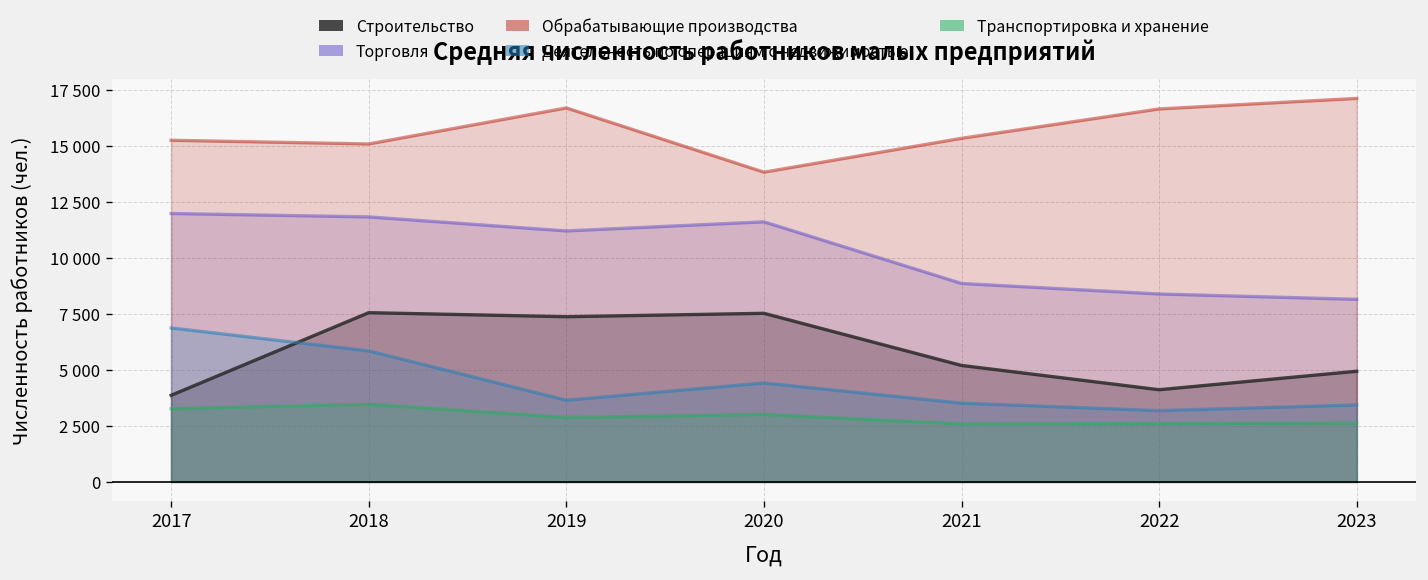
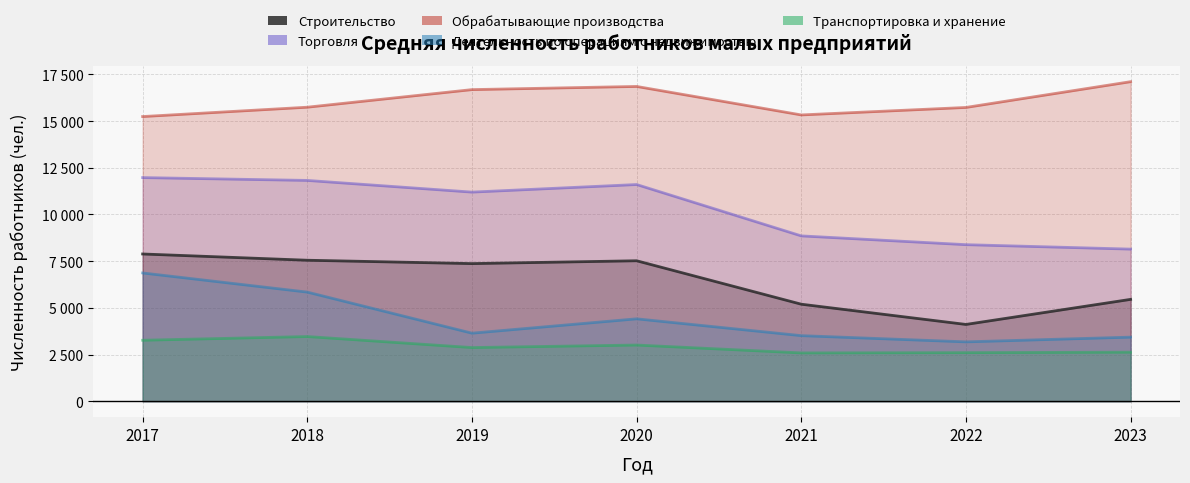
Строительство, 2017: 3900 -> 7900
Обрабатывающие производства, 2018: 15100 -> 15700
Обрабатывающие производства, 2020: 13800 -> 16900
Обрабатывающие производства, 2022: 16600 -> 15700
Строительство, 2023: 4900 -> 5500
